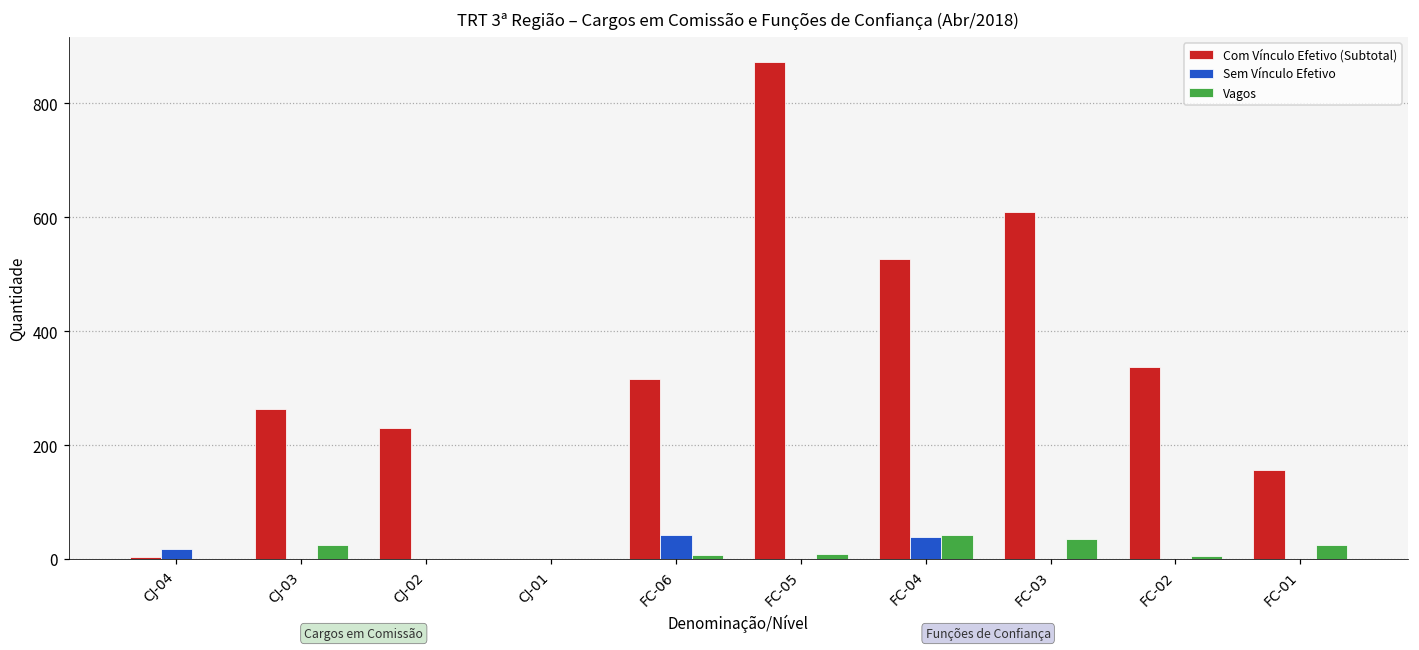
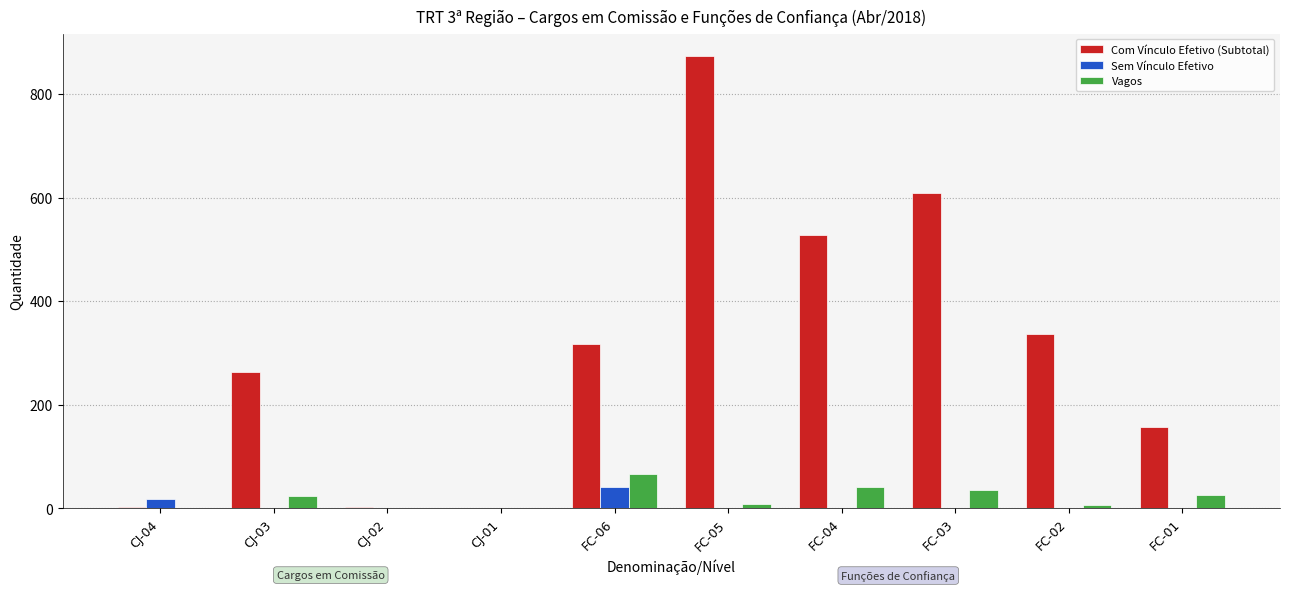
Com Vínculo Efetivo (Subtotal), CJ-02: 230 -> 0
Vagos, FC-06: 10 -> 70
Sem Vínculo Efetivo, FC-04: 40 -> 0
